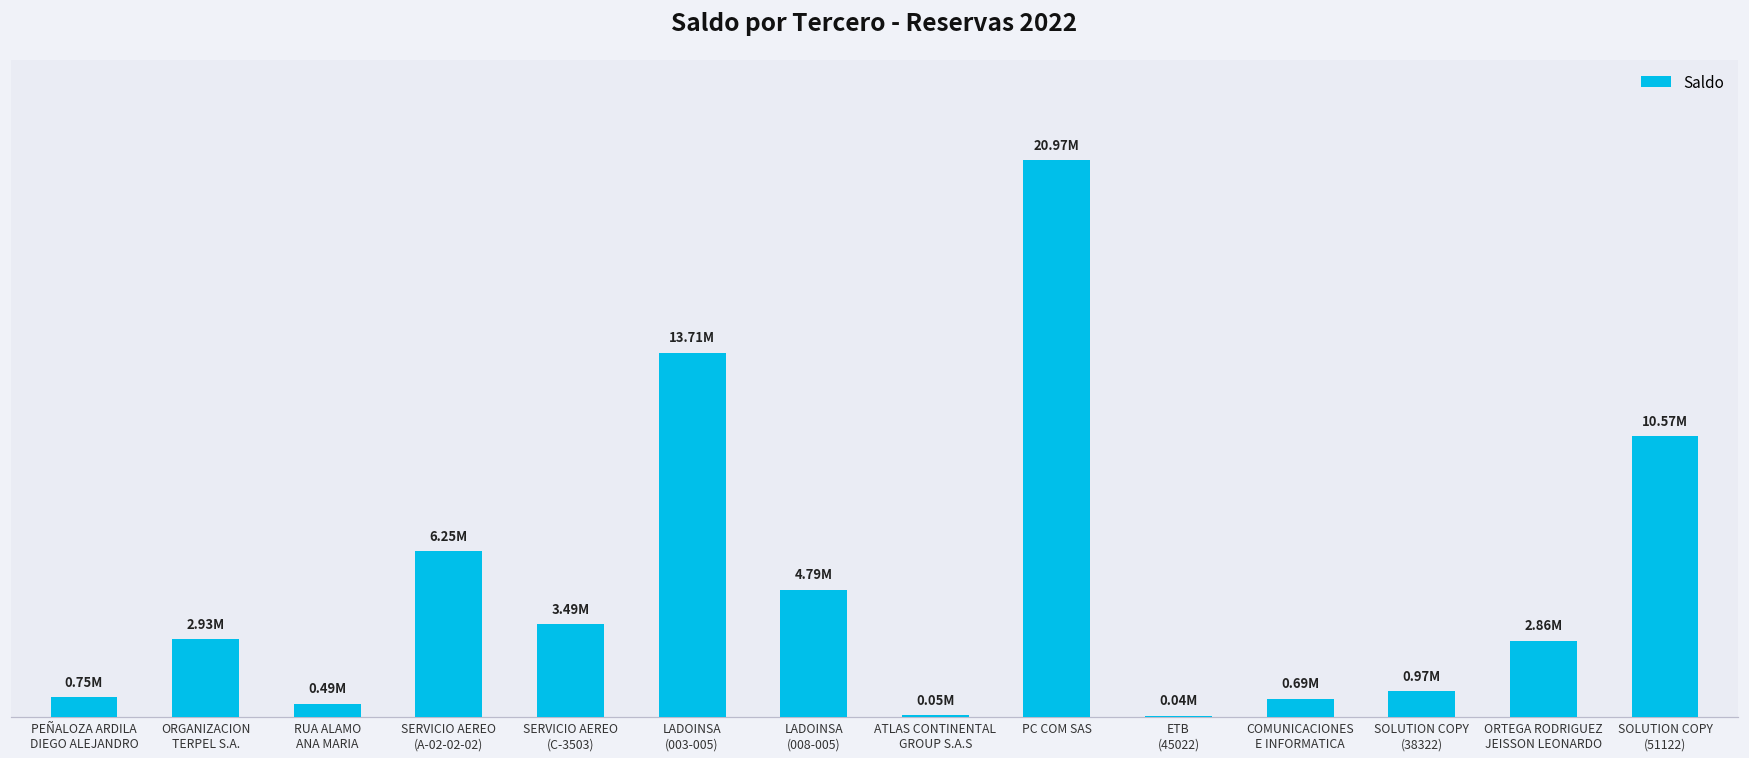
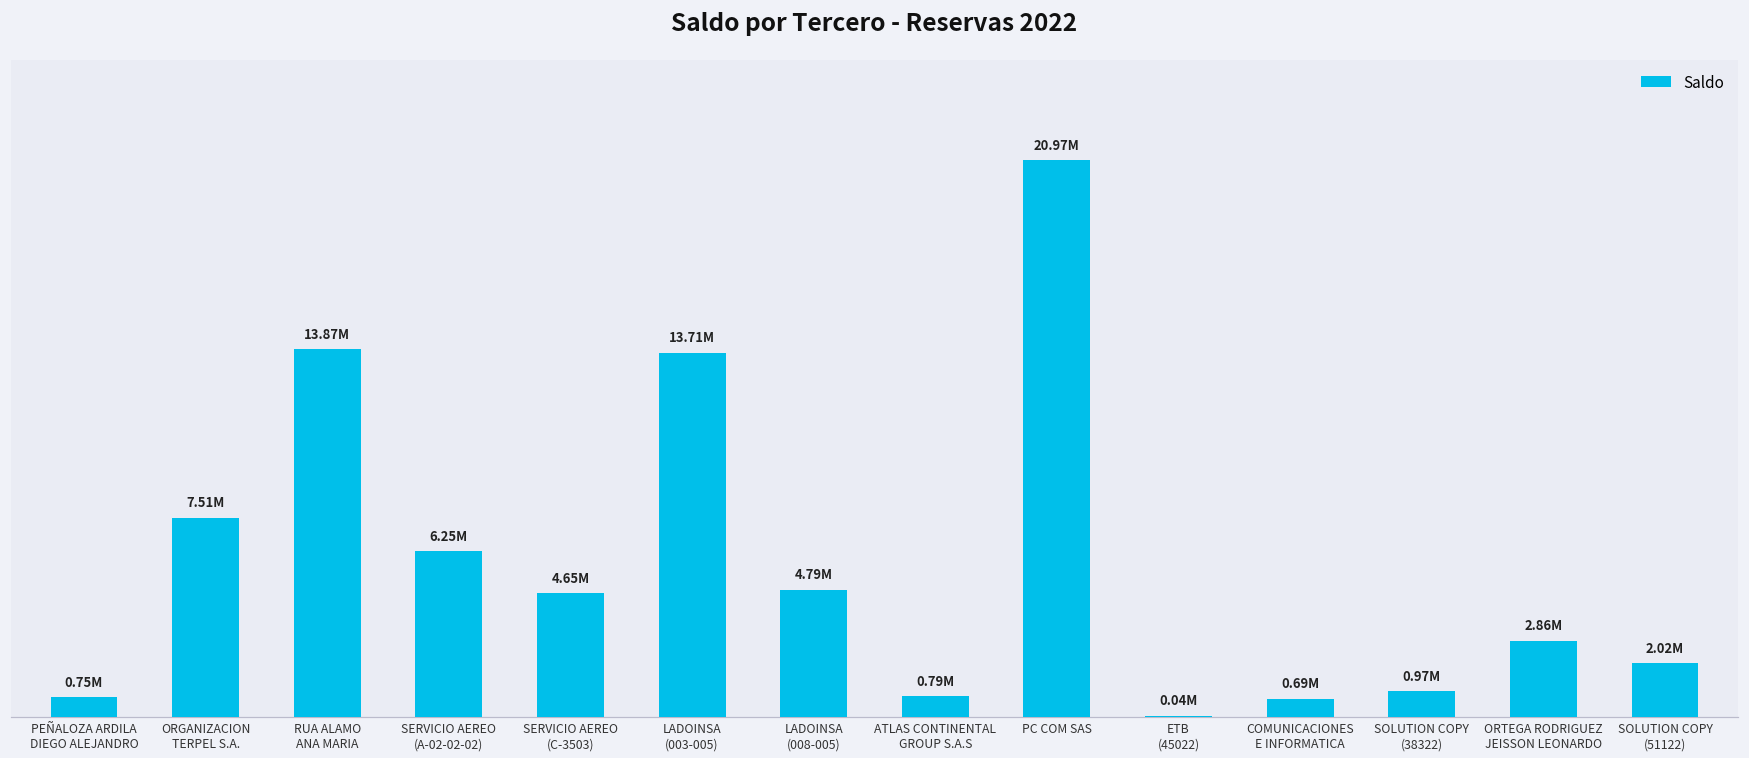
ORGANIZACION TERPEL S.A.: 2.93M -> 7.51M
RUA ALAMO ANA MARIA: 0.49M -> 13.87M
SERVICIO AEREO (C-3503): 3.49M -> 4.65M
ATLAS CONTINENTAL GROUP S.A.S: 0.05M -> 0.79M
SOLUTION COPY (51122): 10.57M -> 2.02M
